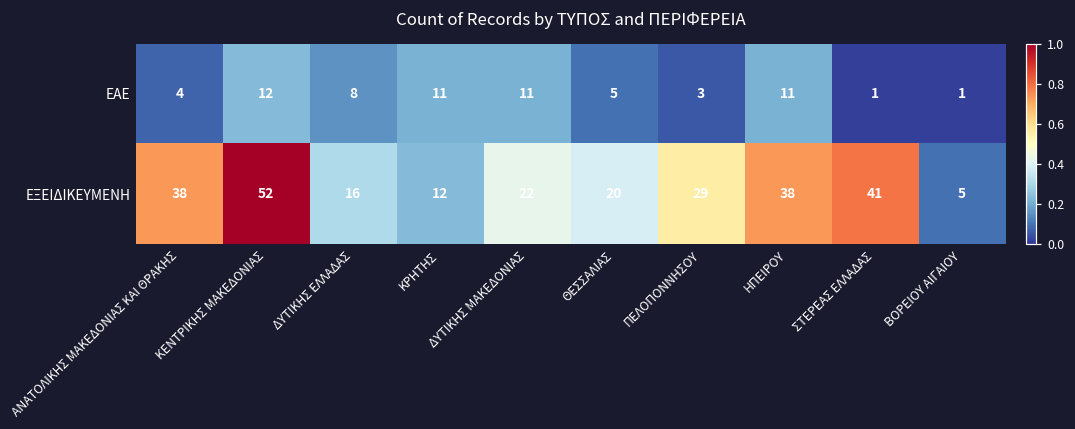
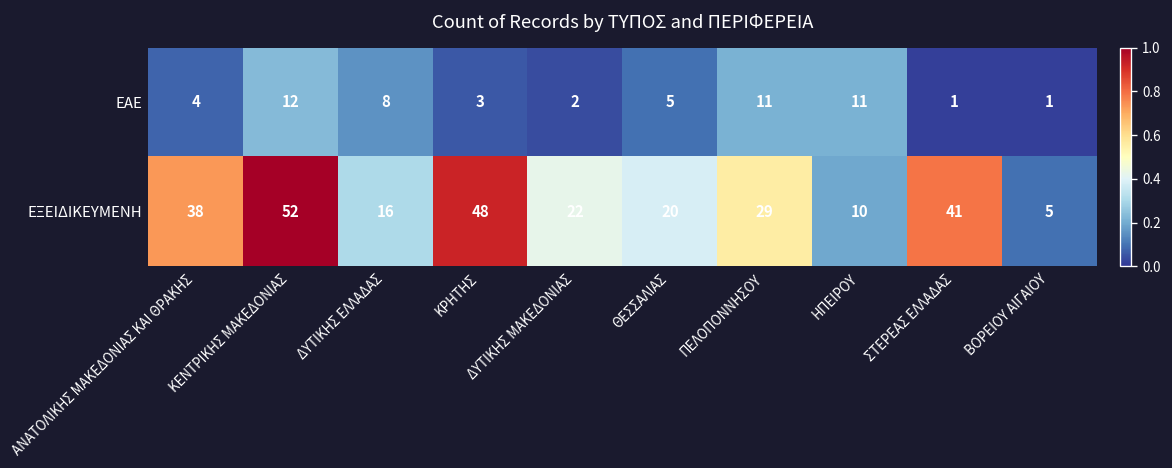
ΕΑΕ, ΚΡΗΤΗΣ: 11 -> 3
ΕΑΕ, ΔΥΤΙΚΗΣ ΜΑΚΕΔΟΝΙΑΣ: 11 -> 2
ΕΑΕ, ΠΕΛΟΠΟΝΝΗΣΟΥ: 3 -> 11
ΕΞΕΙΔΙΚΕΥΜΕΝΗ, ΚΡΗΤΗΣ: 12 -> 48
ΕΞΕΙΔΙΚΕΥΜΕΝΗ, ΗΠΕΙΡΟΥ: 38 -> 10
